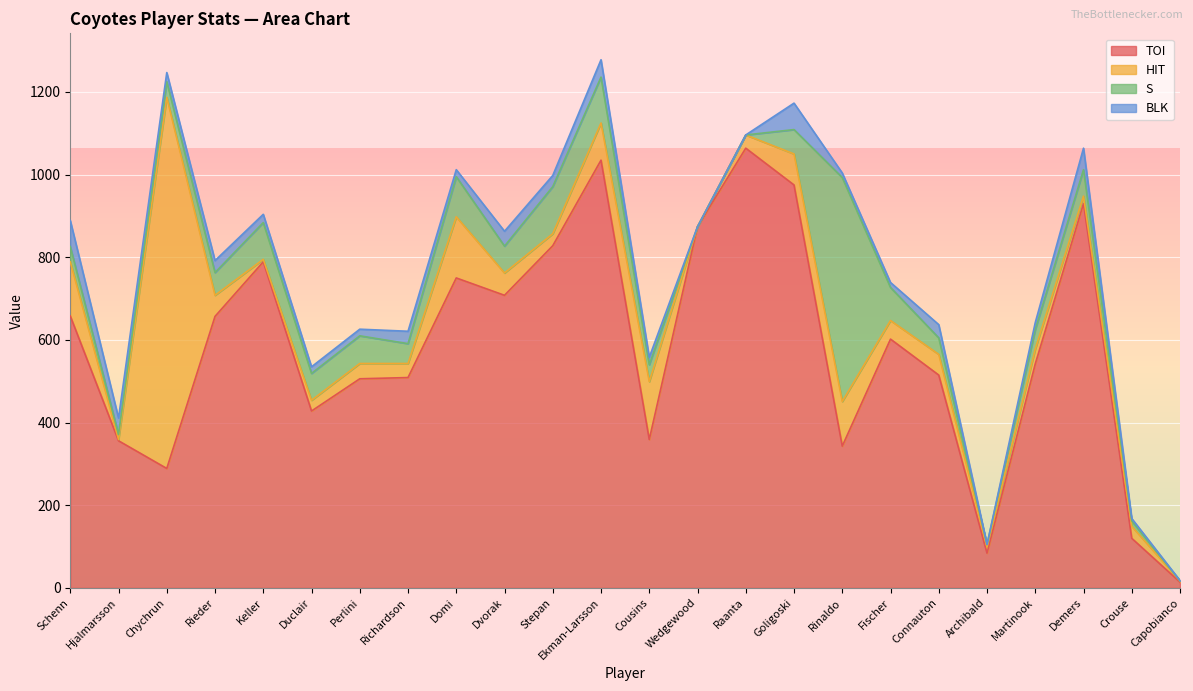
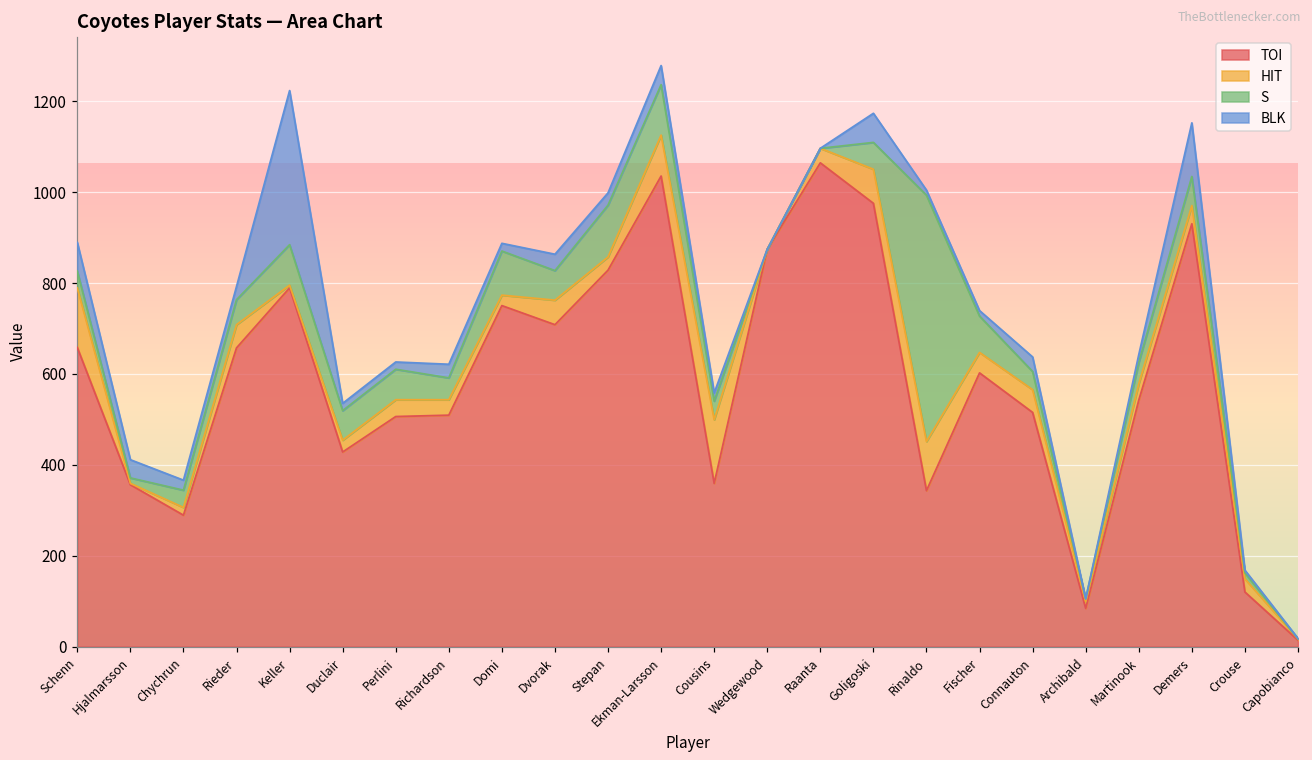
HIT, Chychrun: 900 -> 20
BLK, Keller: 20 -> 340
HIT, Domi: 150 -> 20
HIT, Demers: 20 -> 40
BLK, Demers: 50 -> 120
